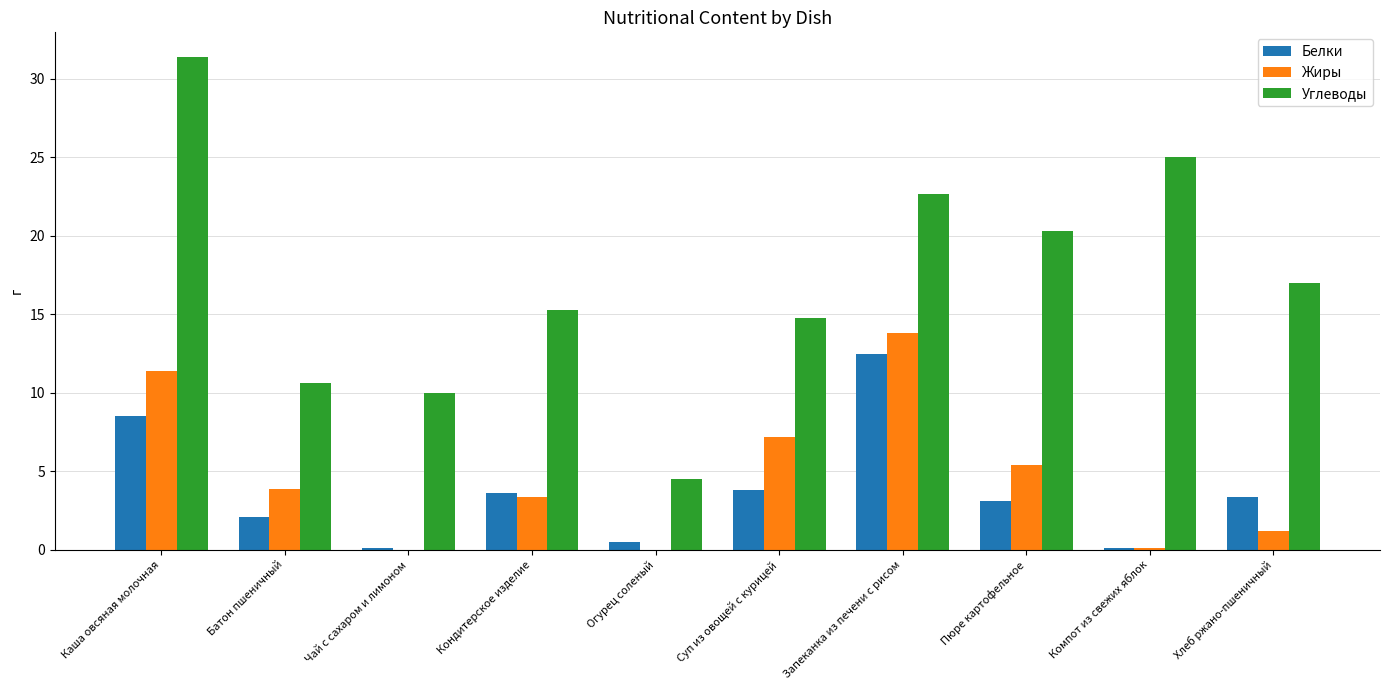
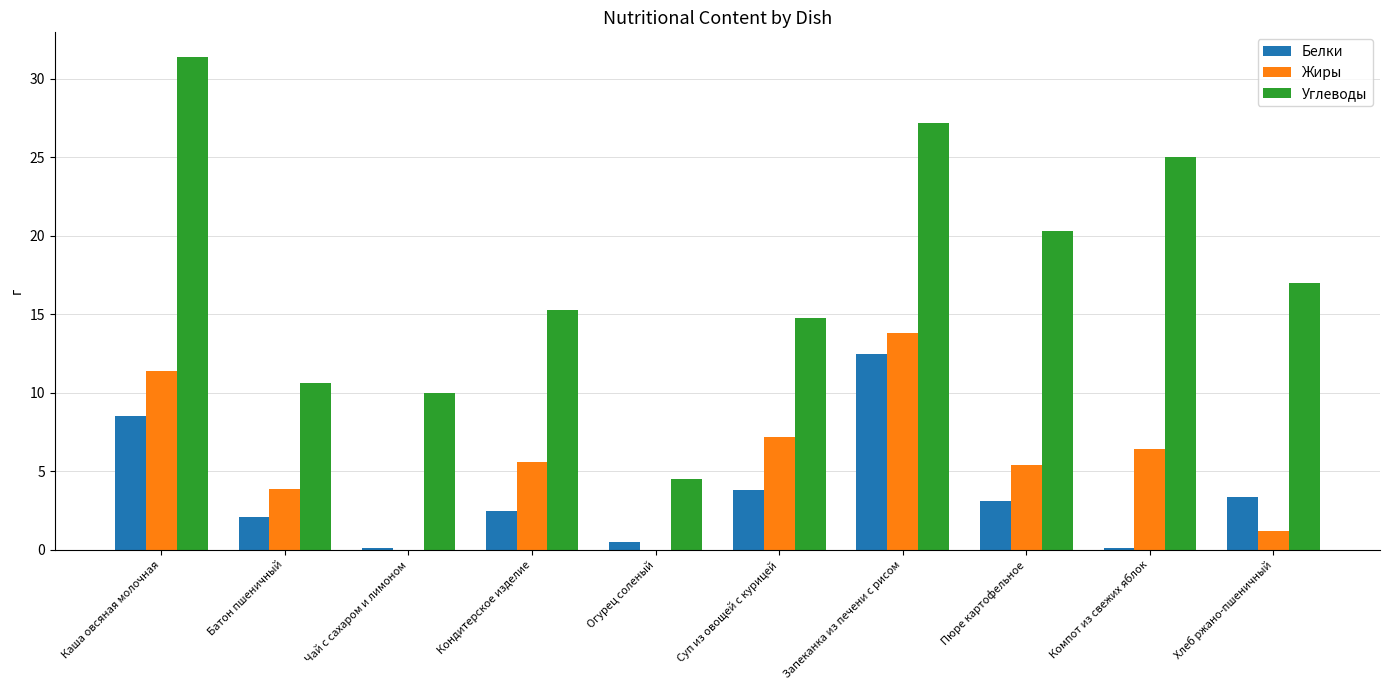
Белки, Кондитерское изделие: 3.6 -> 2.5
Жиры, Кондитерское изделие: 3.4 -> 5.6
Углеводы, Запеканка из печени с рисом: 22.7 -> 27.2
Жиры, Компот из свежих яблок: 0.1 -> 6.4
